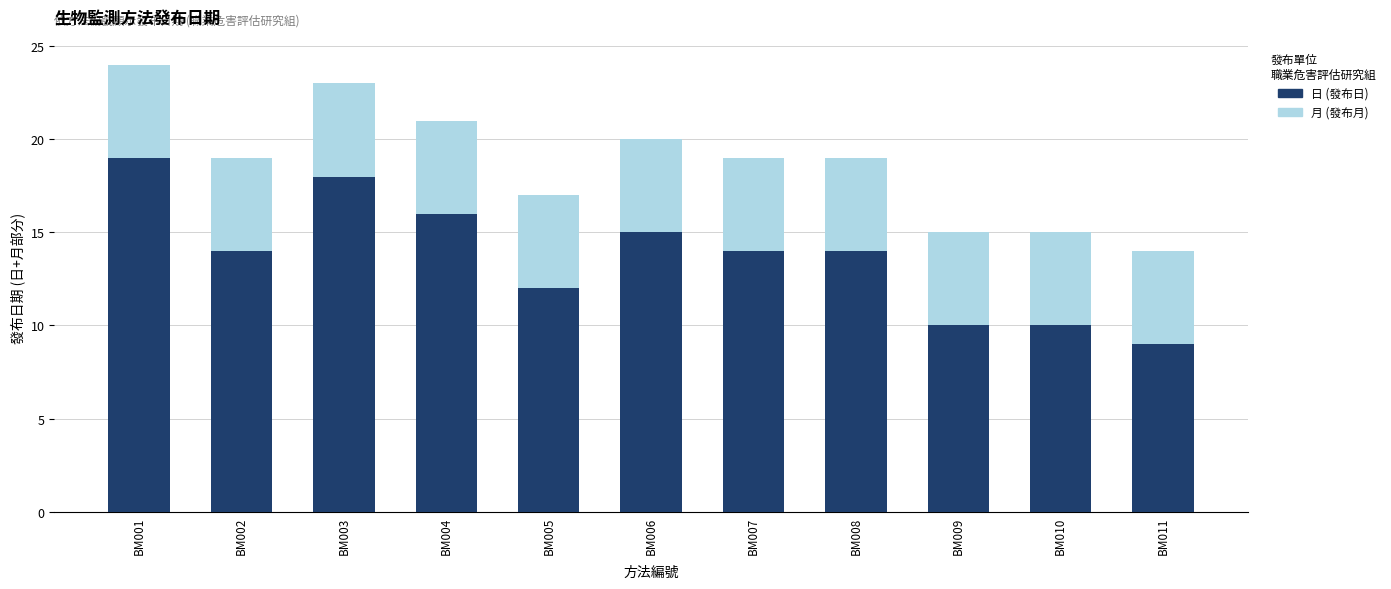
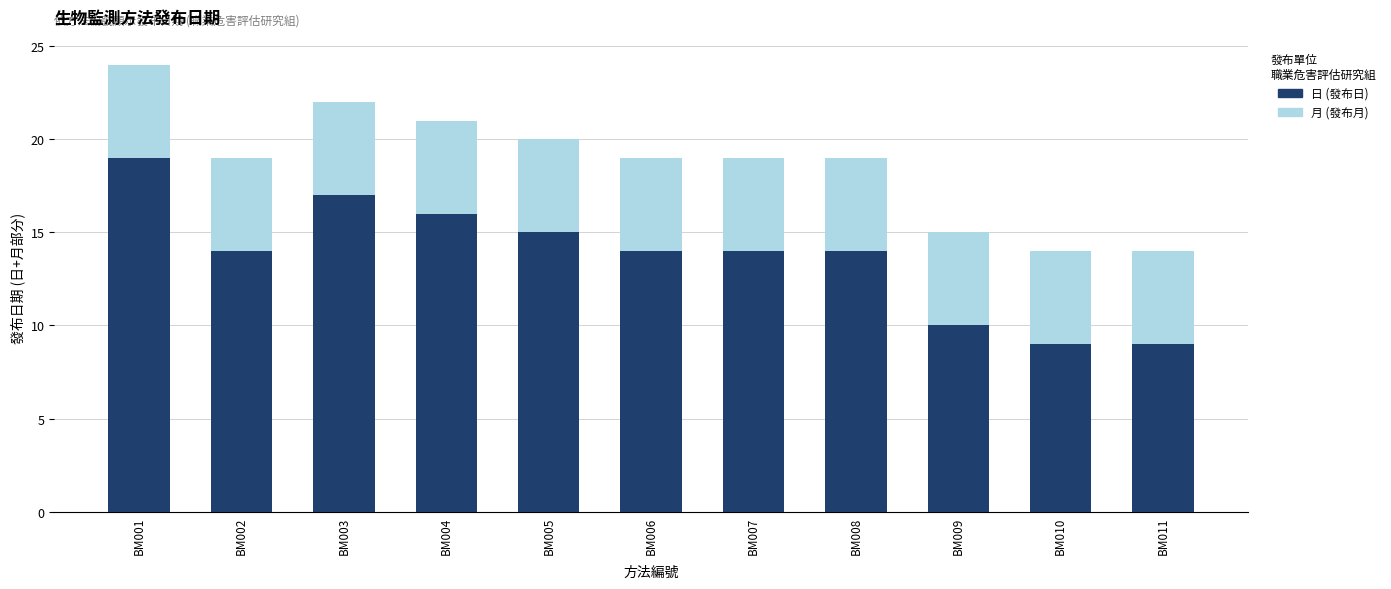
日 (發布日), BM003: 18.0 -> 17.0
日 (發布日), BM005: 12.0 -> 15.0
日 (發布日), BM006: 15.0 -> 14.0
日 (發布日), BM010: 10.0 -> 9.0
